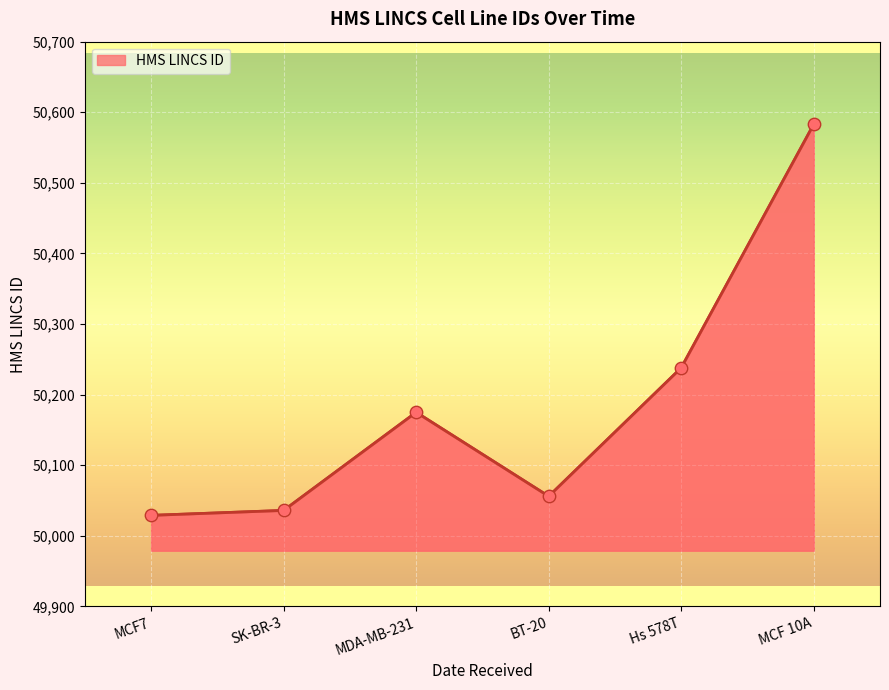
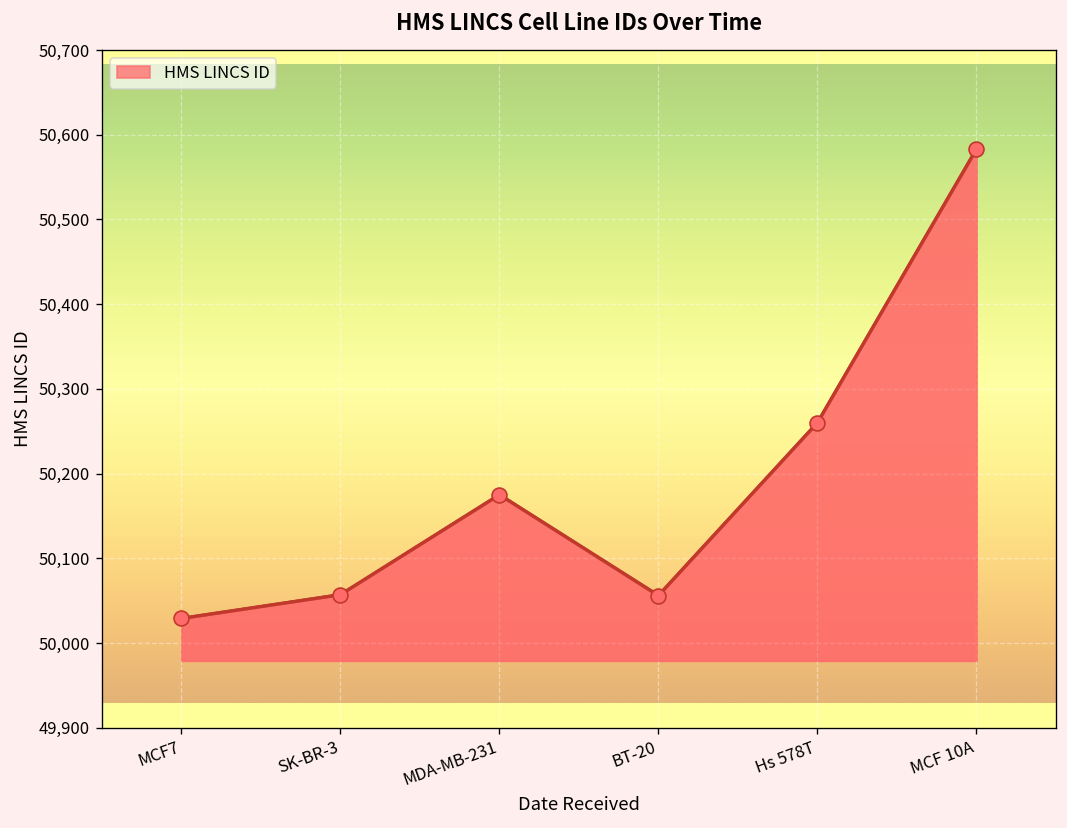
SK-BR-3: 50,040 -> 50,060
Hs 578T: 50,240 -> 50,260
